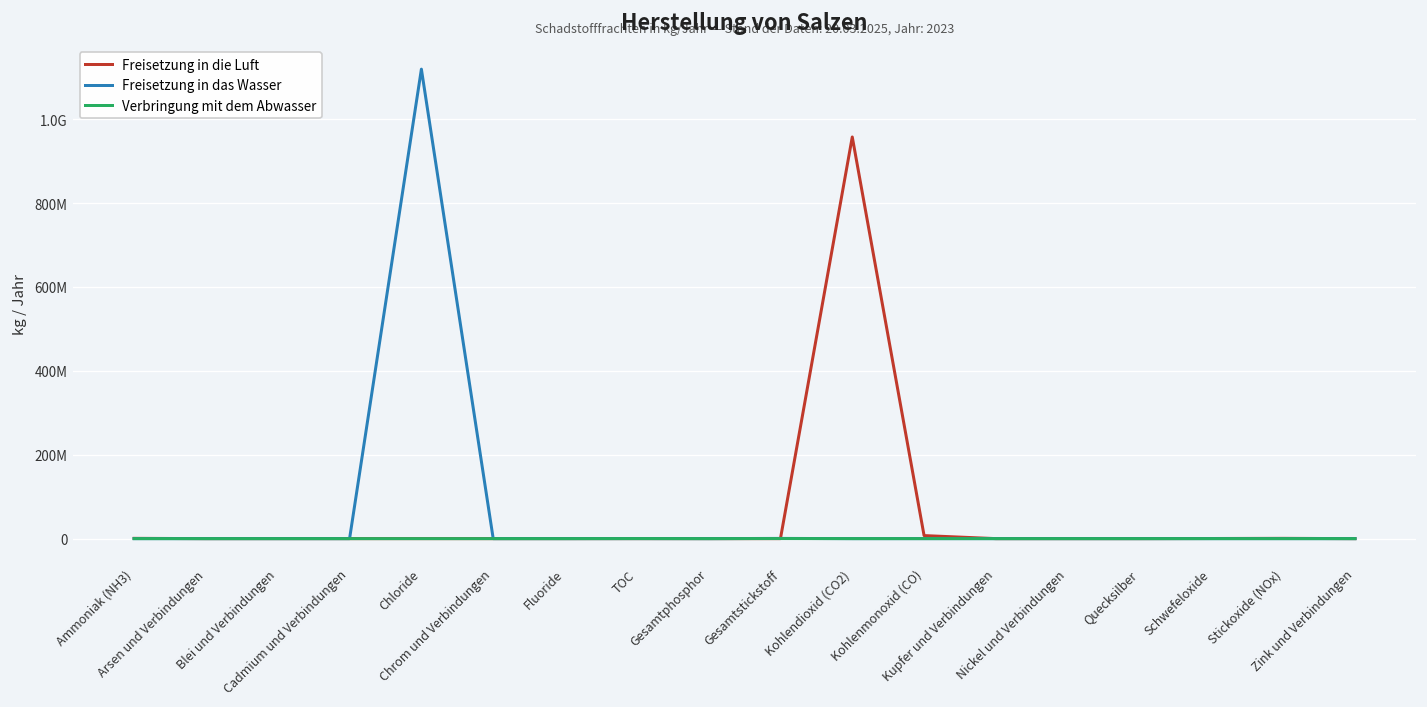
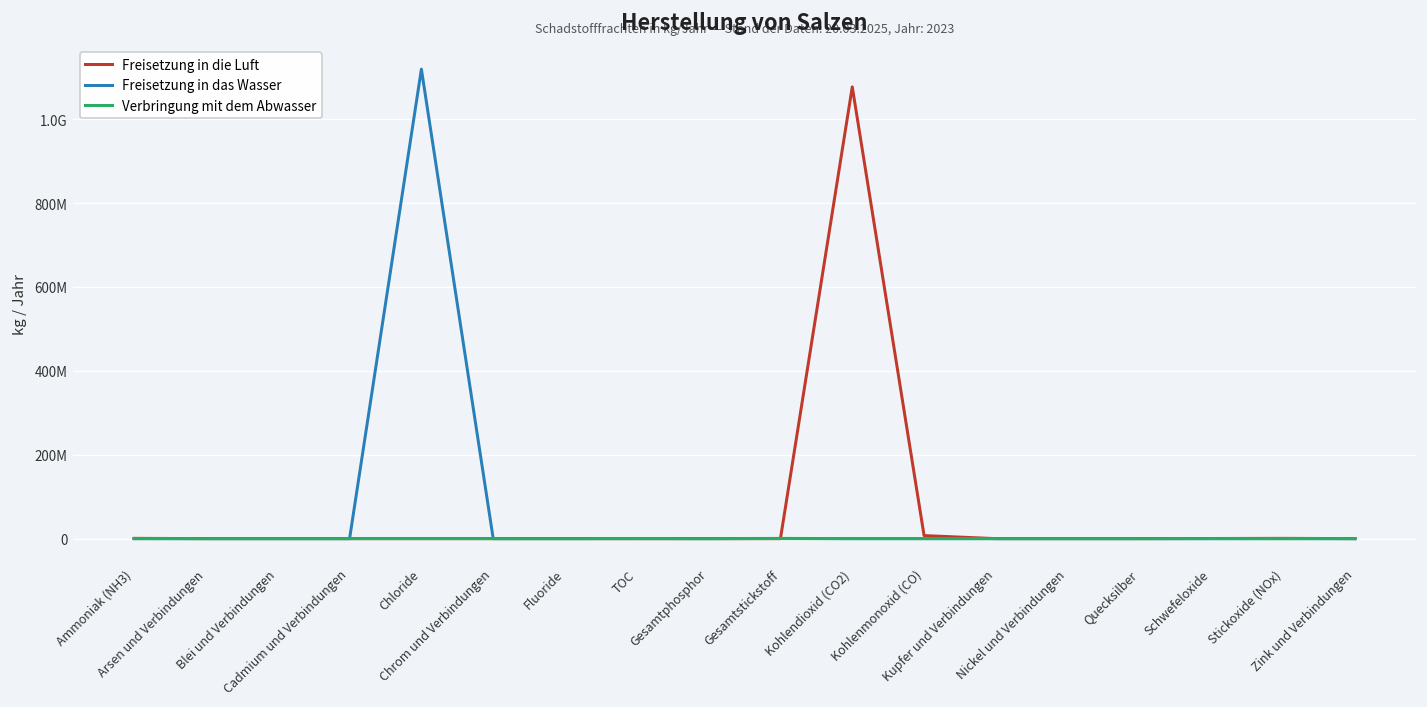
Freisetzung in die Luft, Kohlendioxid (CO2): 960000000 -> 1080000000
